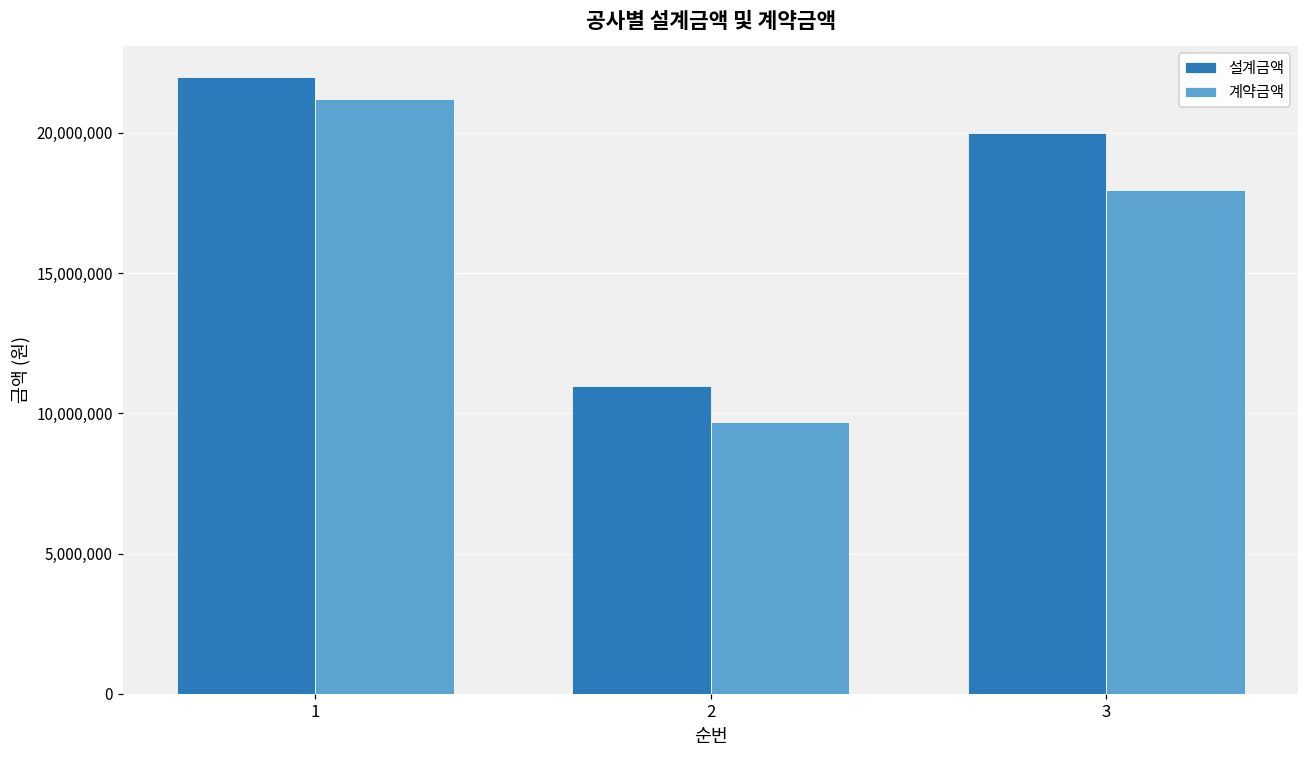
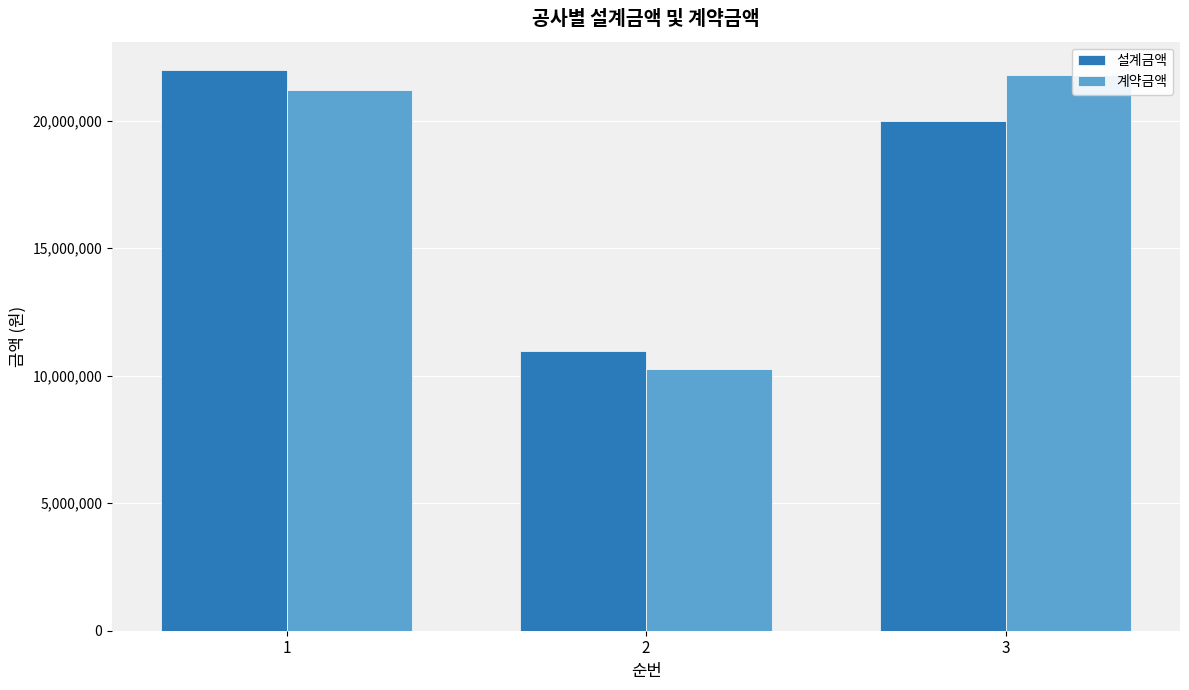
계약금액, 2: 9,700,000 -> 10,300,000
계약금액, 3: 18,000,000 -> 21,800,000
